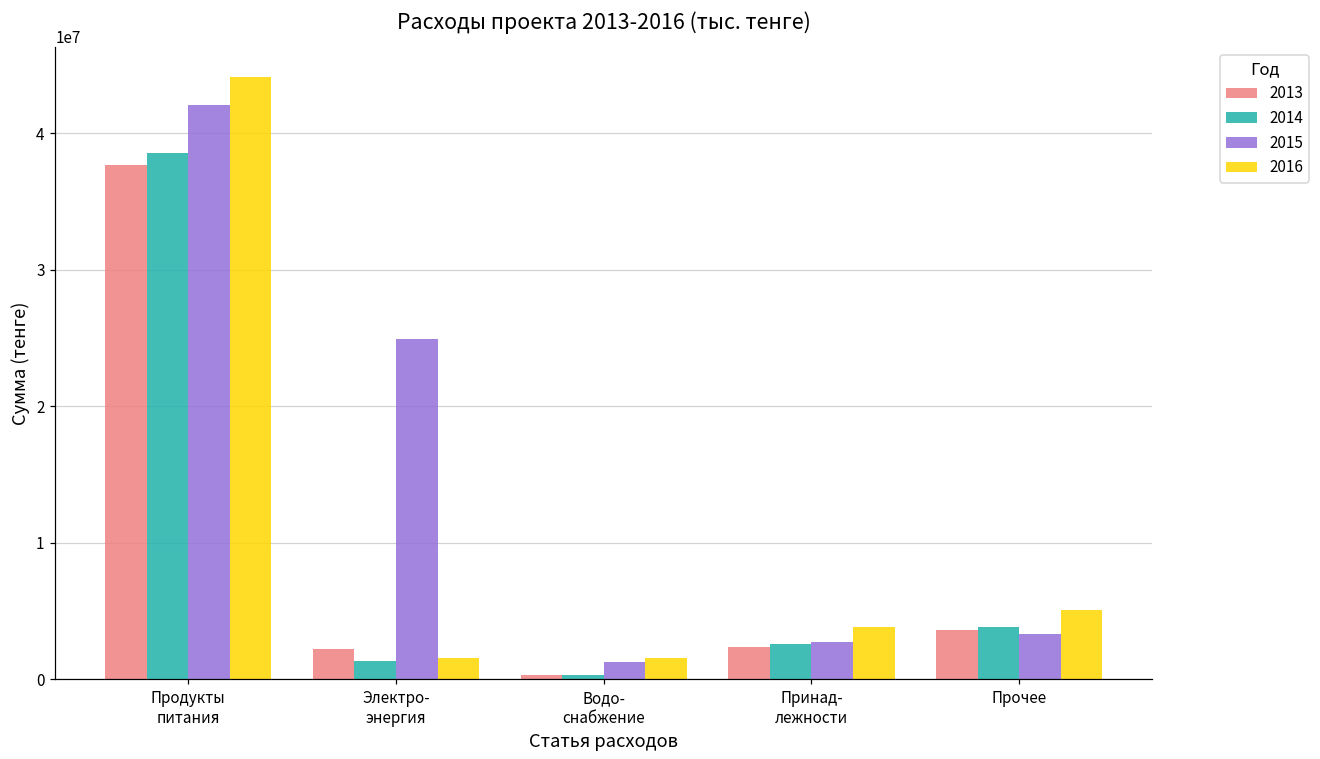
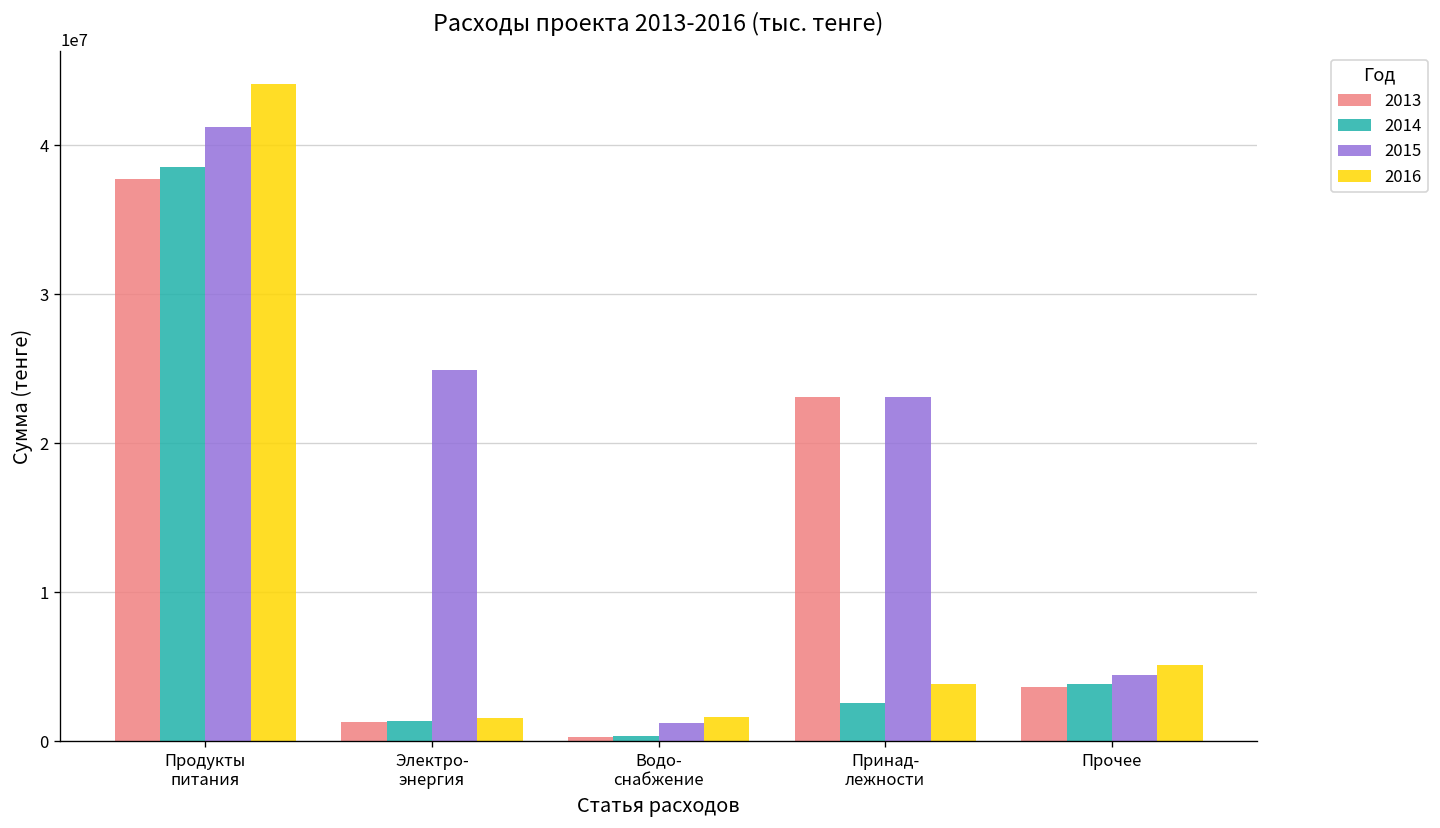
2015, Продукты питания: 42100000 -> 41200000
2013, Электро- энергия: 2200000 -> 1300000
2013, Принад- лежности: 2400000 -> 23100000
2015, Принад- лежности: 2700000 -> 23100000
2015, Прочее: 3300000 -> 4400000
